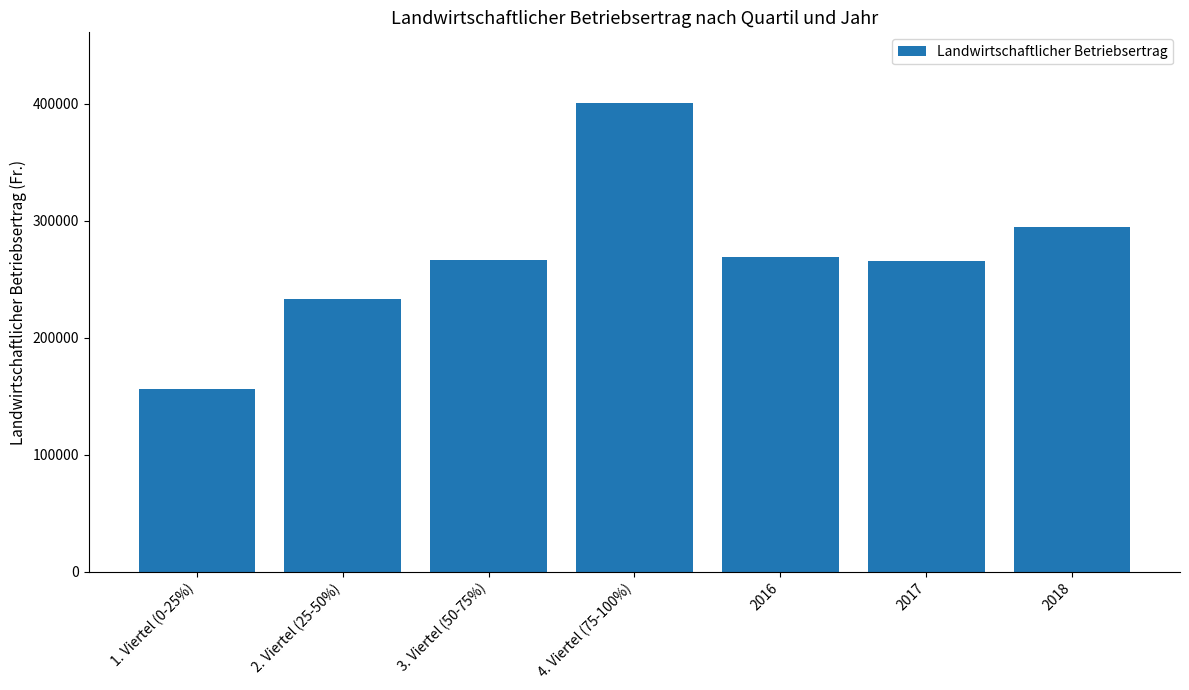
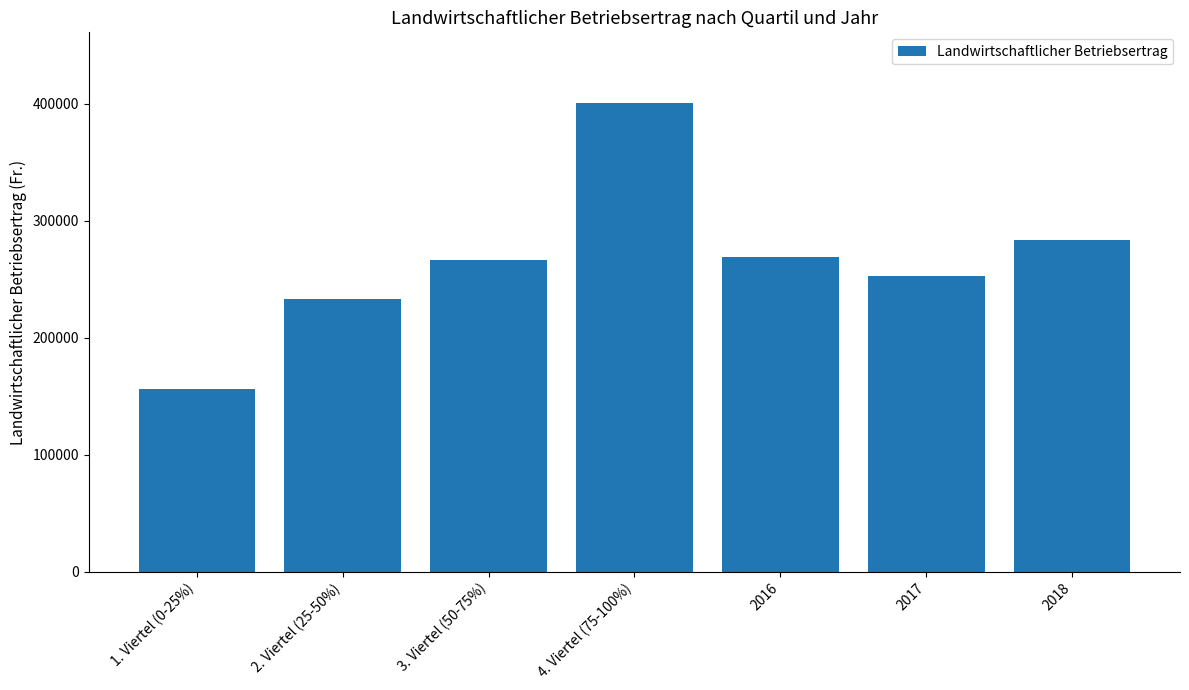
2017: 266000 -> 252000
2018: 294000 -> 283000
